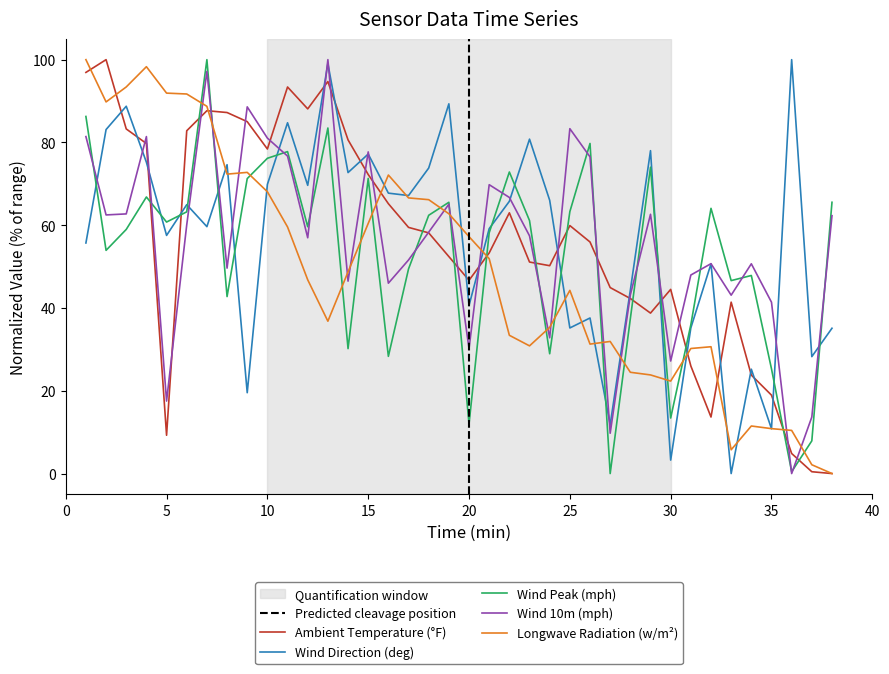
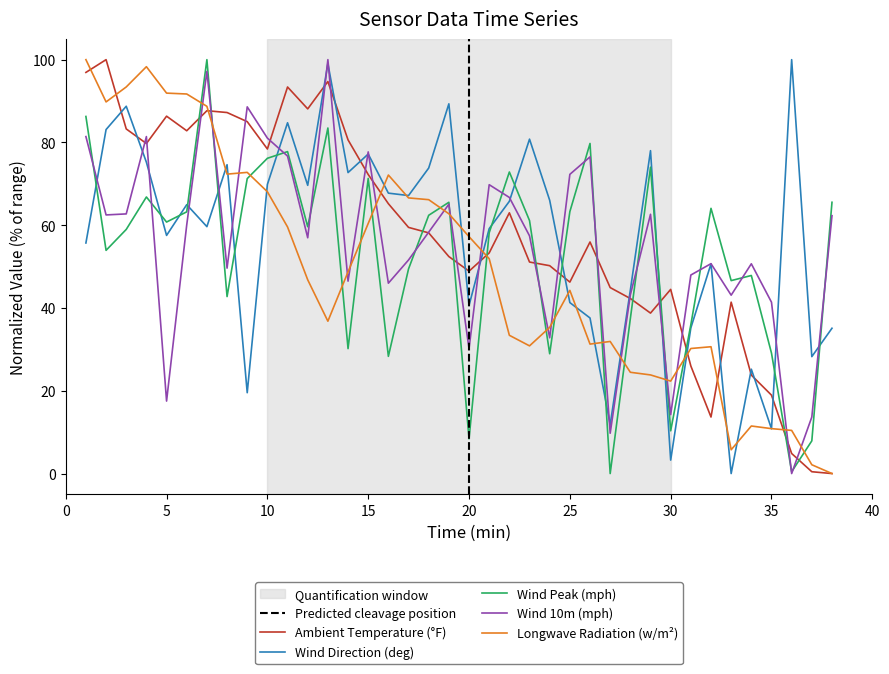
Ambient Temperature (°F), 5: 9 -> 86
Ambient Temperature (°F), 20: 47 -> 49
Wind Peak (mph), 20: 12 -> 8
Ambient Temperature (°F), 25: 60 -> 46
Wind Direction (deg), 25: 35 -> 41
Wind 10m (mph), 25: 83 -> 72
Wind Peak (mph), 30: 13 -> 10
Wind 10m (mph), 30: 27 -> 14
Wind Peak (mph), 35: 25 -> 29
